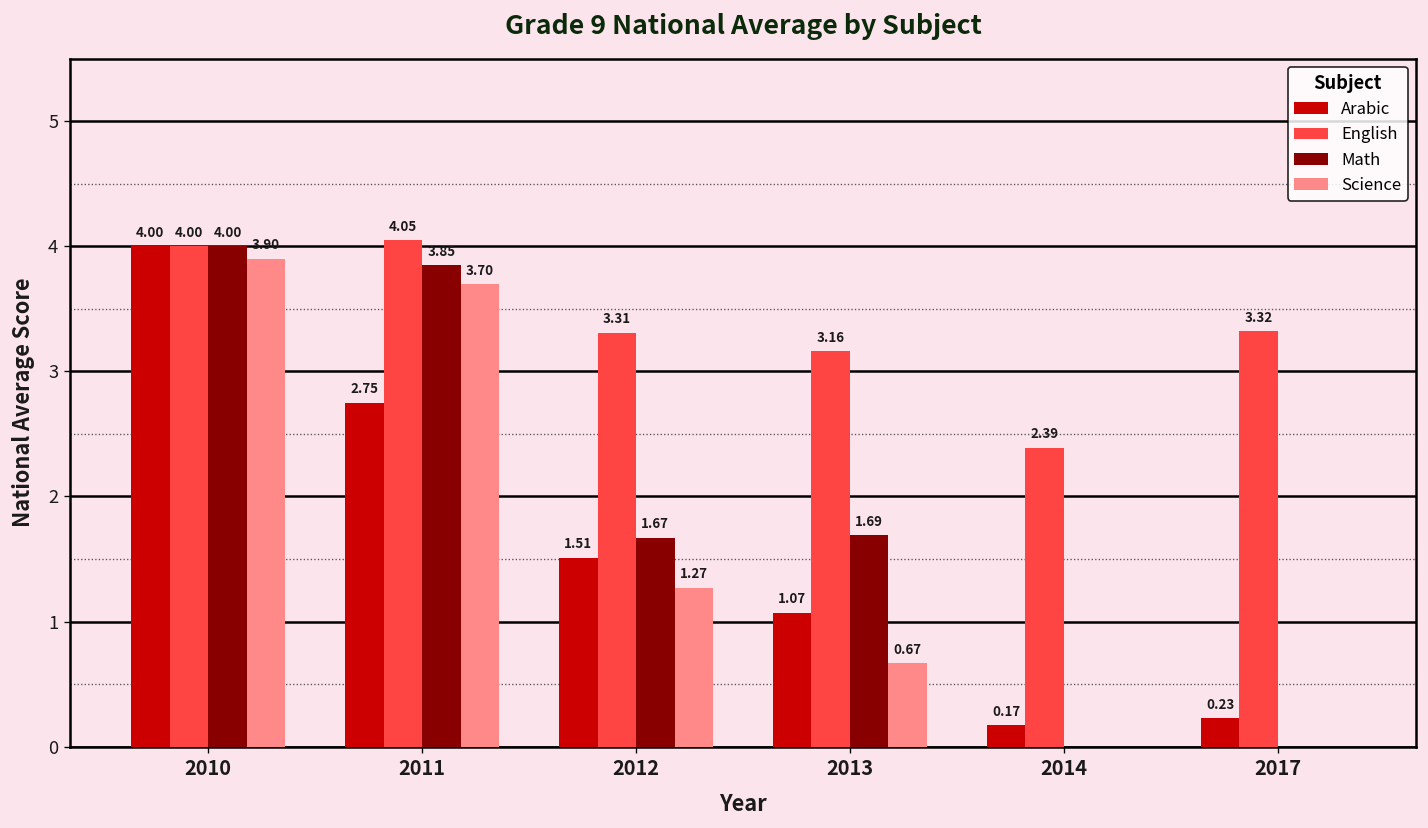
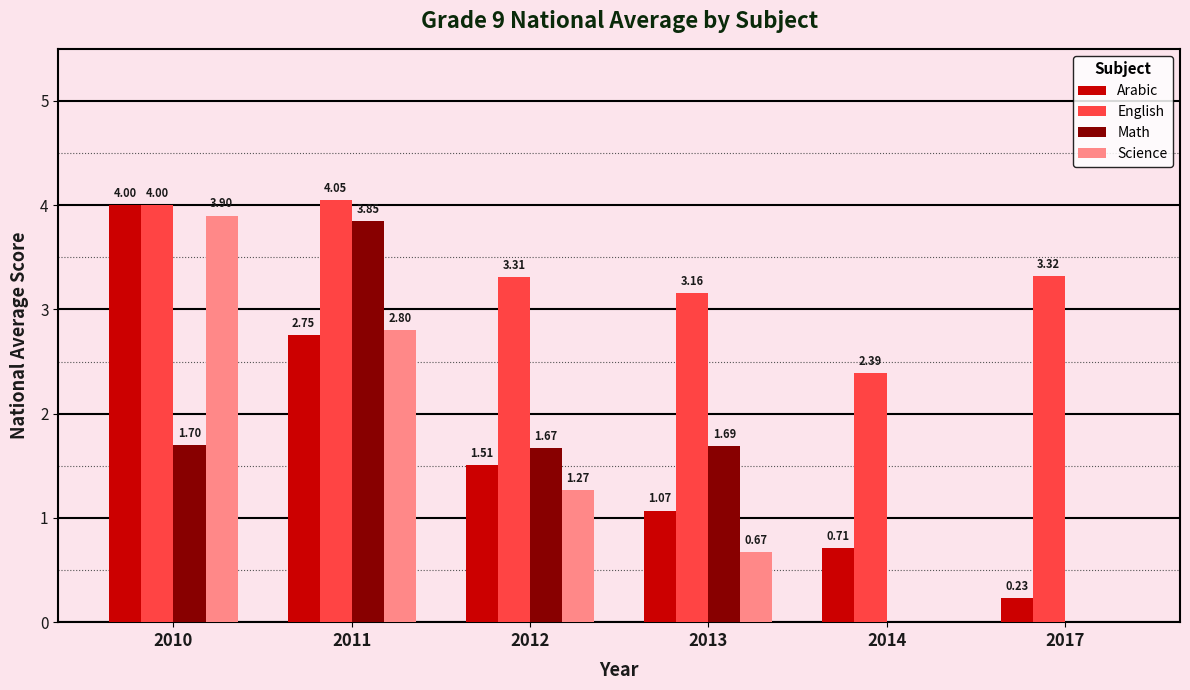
Math, 2010: 4.00 -> 1.70
Science, 2011: 3.70 -> 2.80
Arabic, 2014: 0.17 -> 0.71
